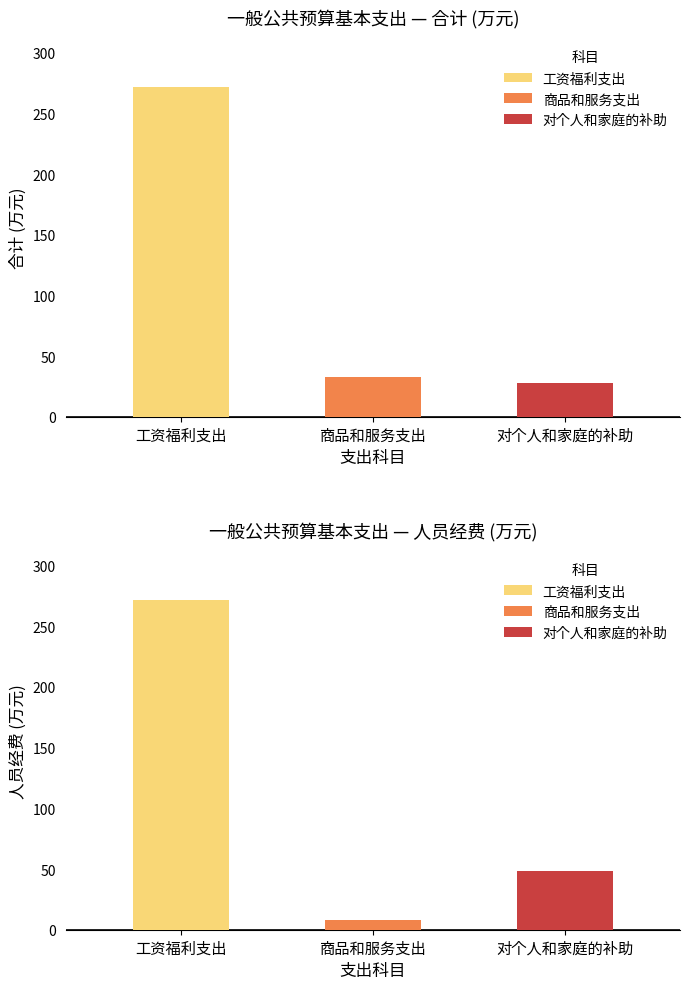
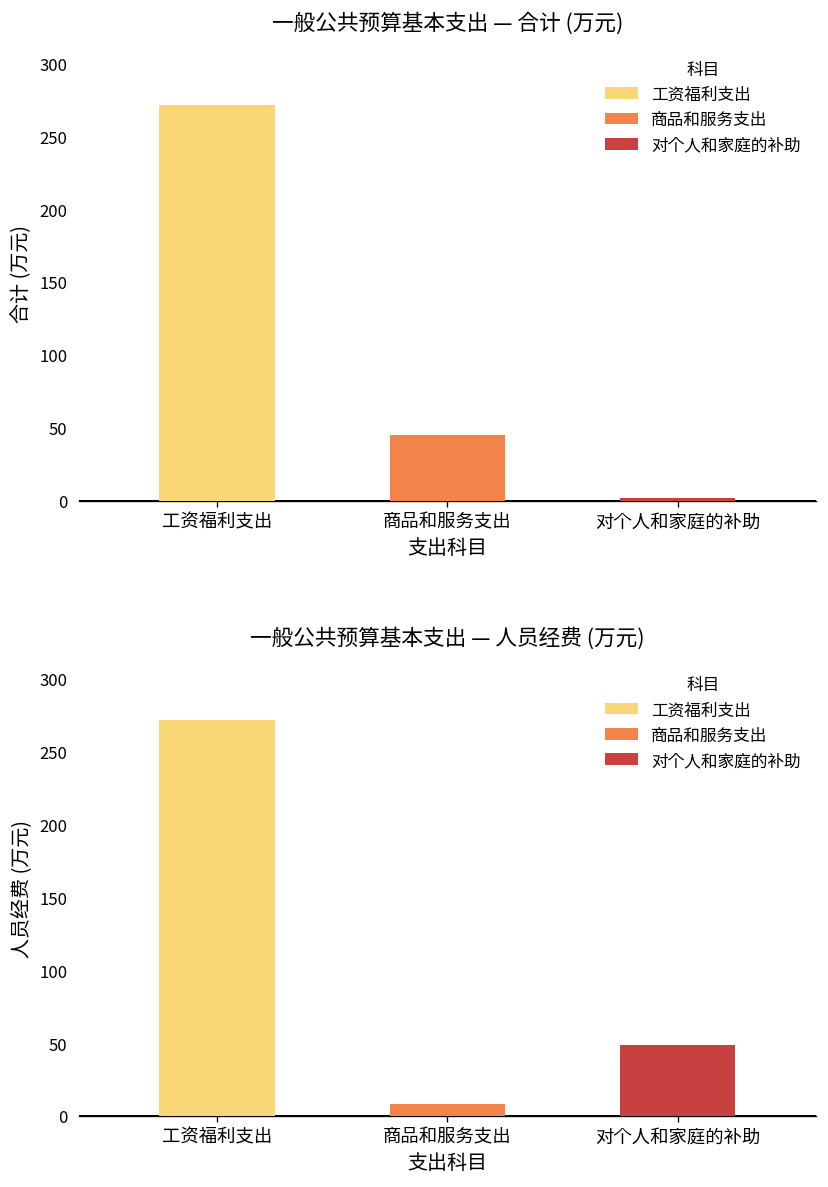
一般公共预算基本支出 — 合计 (万元), 商品和服务支出: 33 -> 45
一般公共预算基本支出 — 合计 (万元), 对个人和家庭的补助: 28 -> 2
